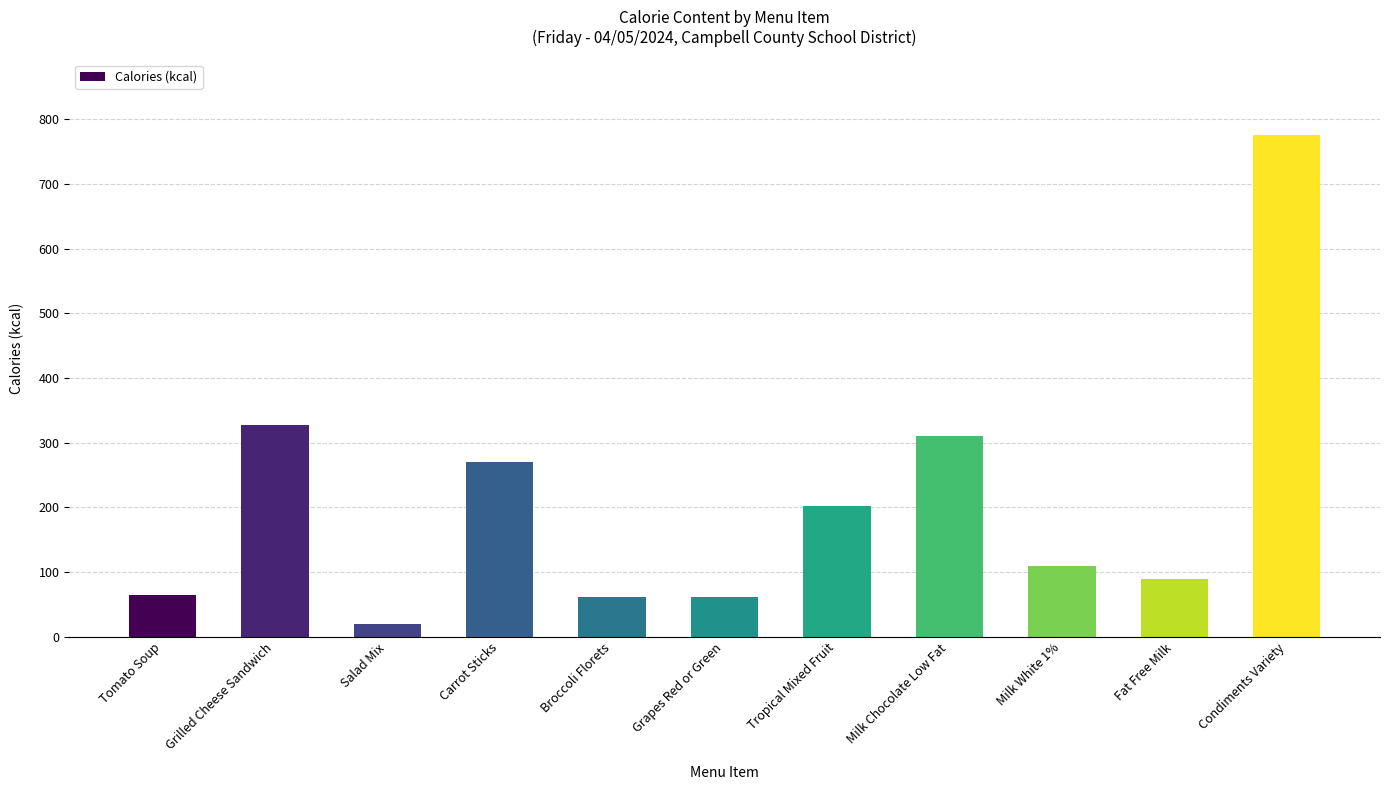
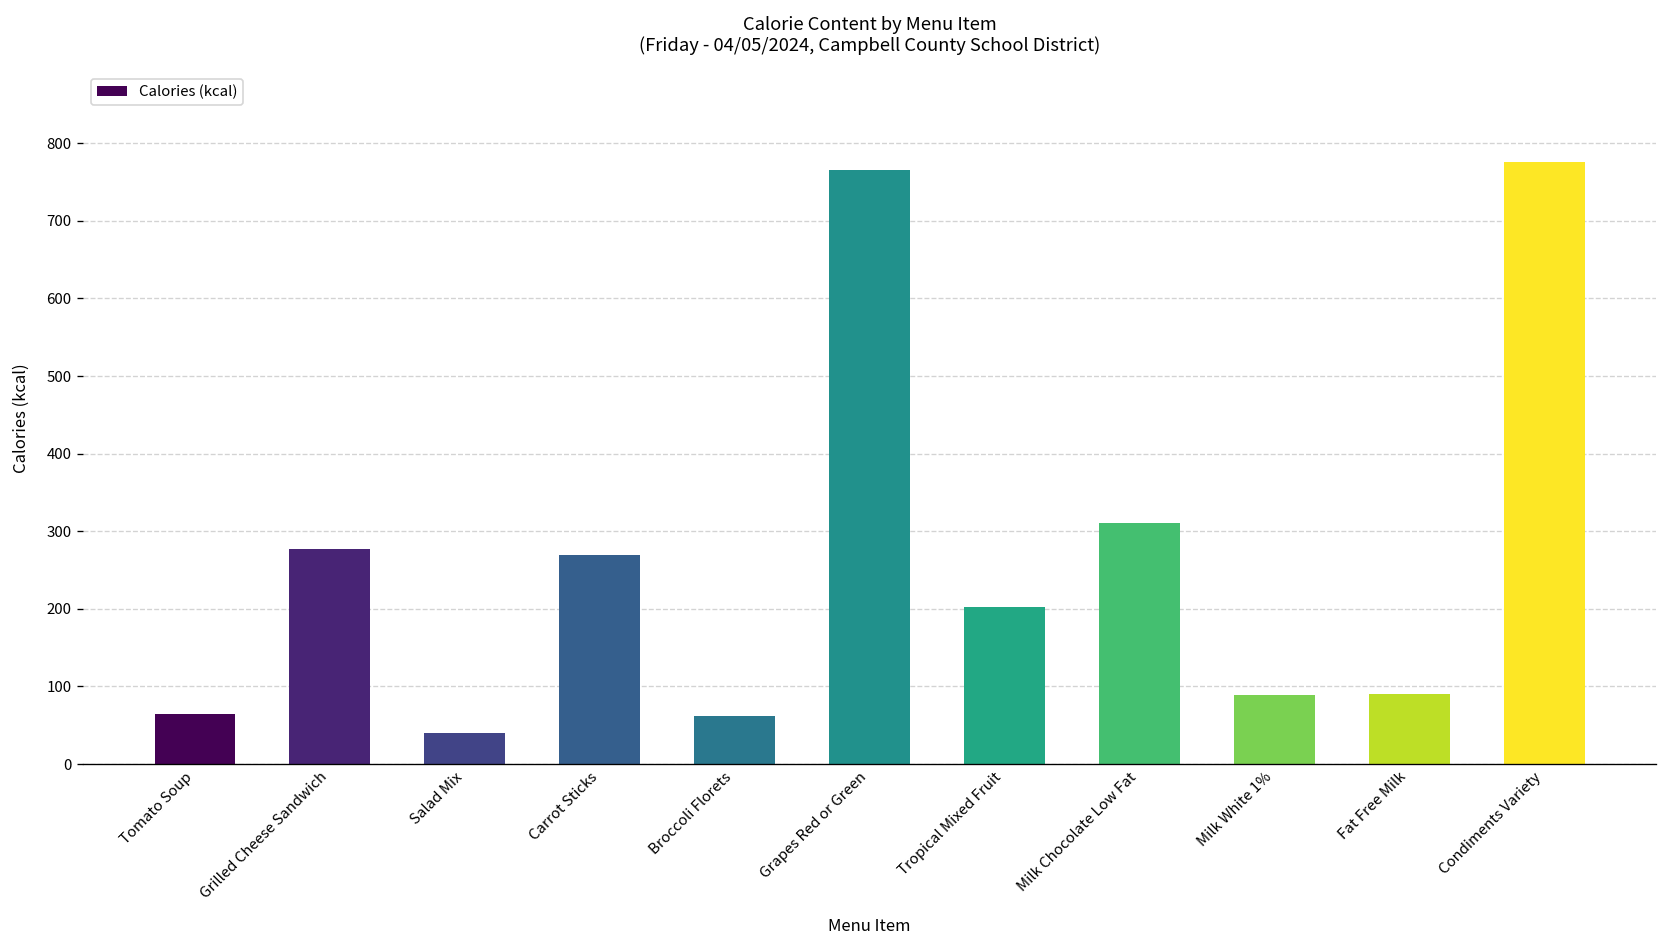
Grilled Cheese Sandwich: 330 -> 280
Salad Mix: 20 -> 40
Grapes Red or Green: 60 -> 770
Milk White 1%: 110 -> 90
